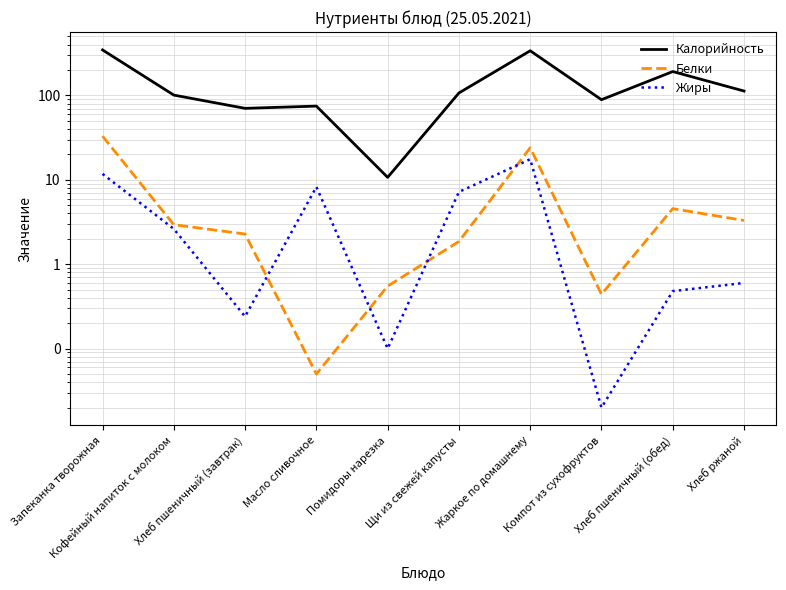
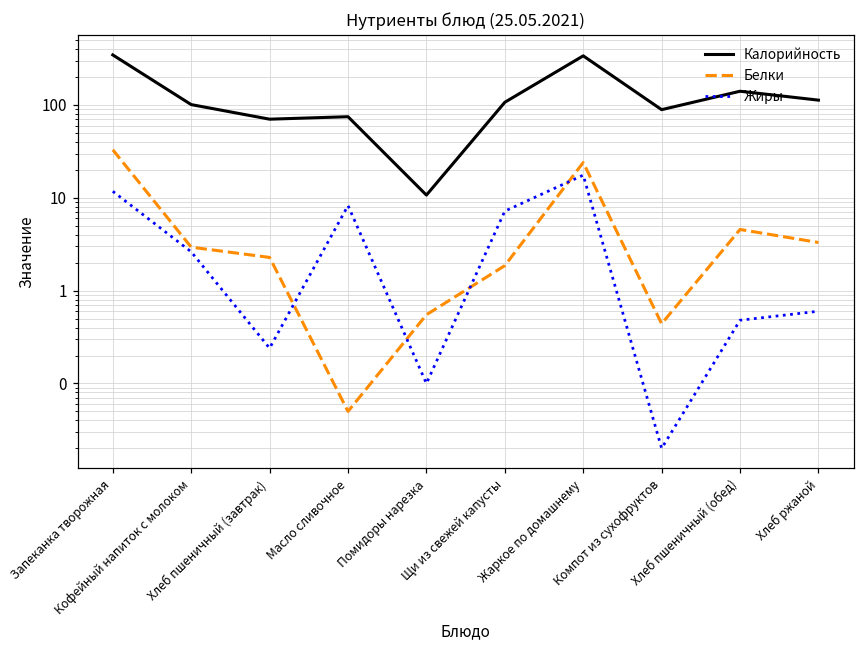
Калорийность, Хлеб пшеничный (обед): 190 -> 140
